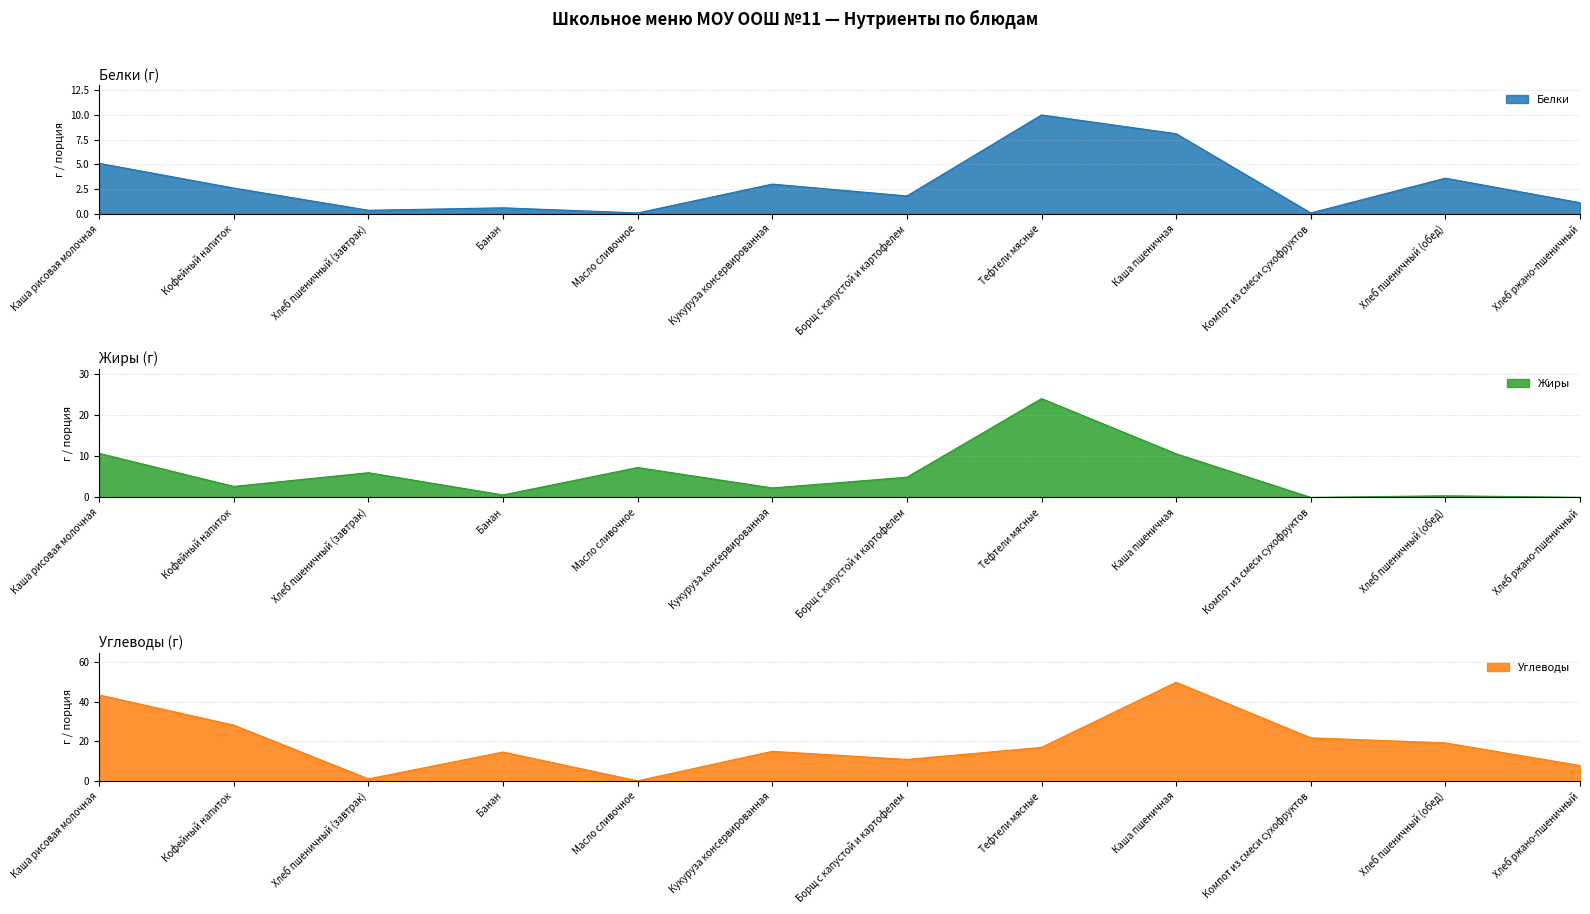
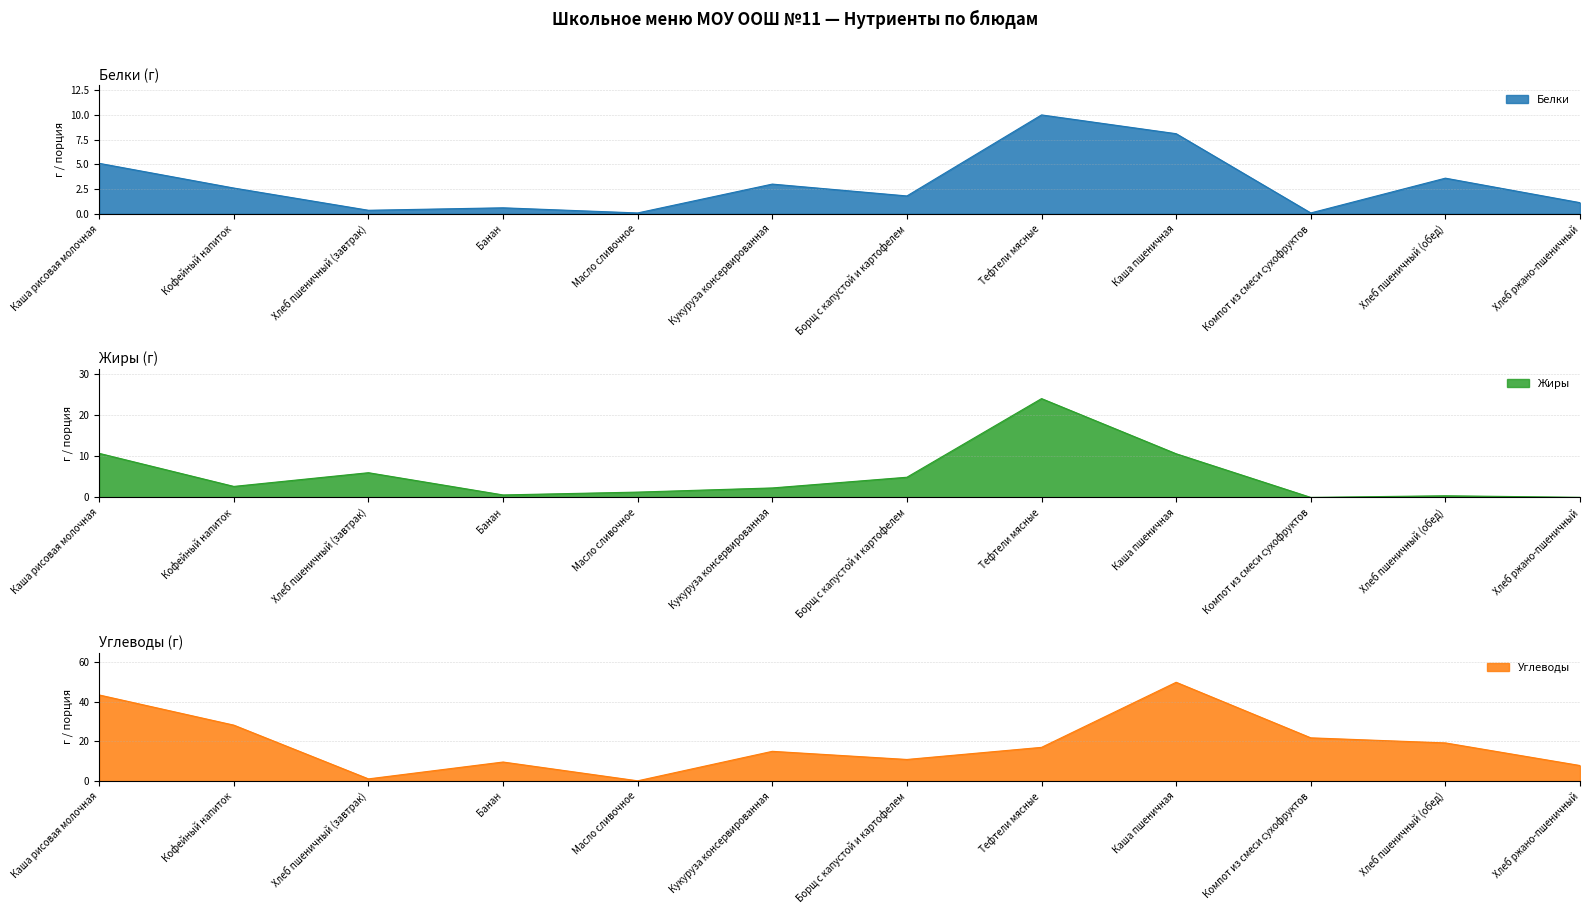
Жиры (г), Масло сливочное: 7 -> 1
Углеводы (г), Банан: 15 -> 10
